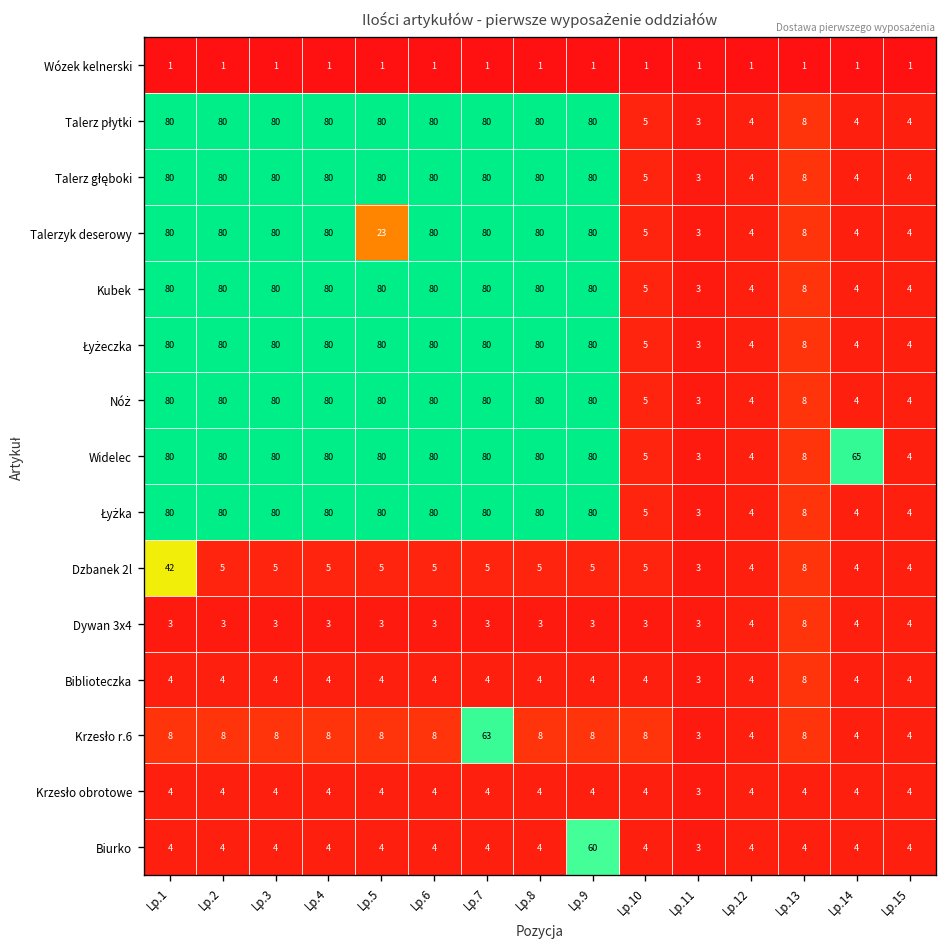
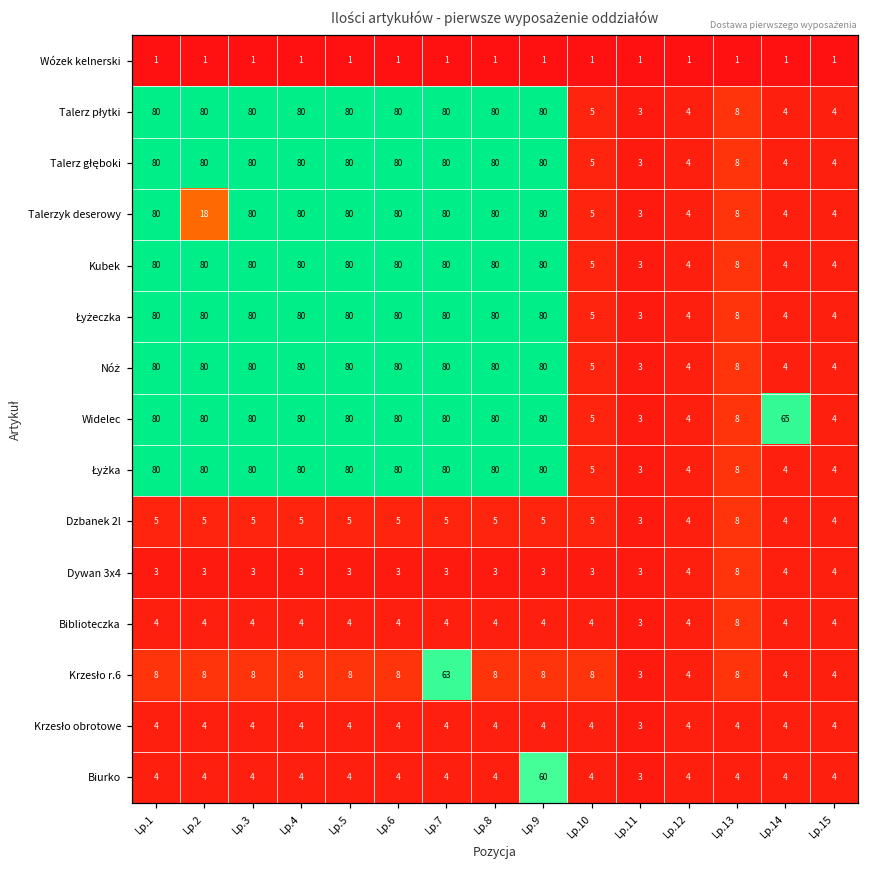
Talerzyk deserowy, Lp.2: 80 -> 18
Talerzyk deserowy, Lp.5: 23 -> 80
Dzbanek 2l, Lp.1: 42 -> 5
